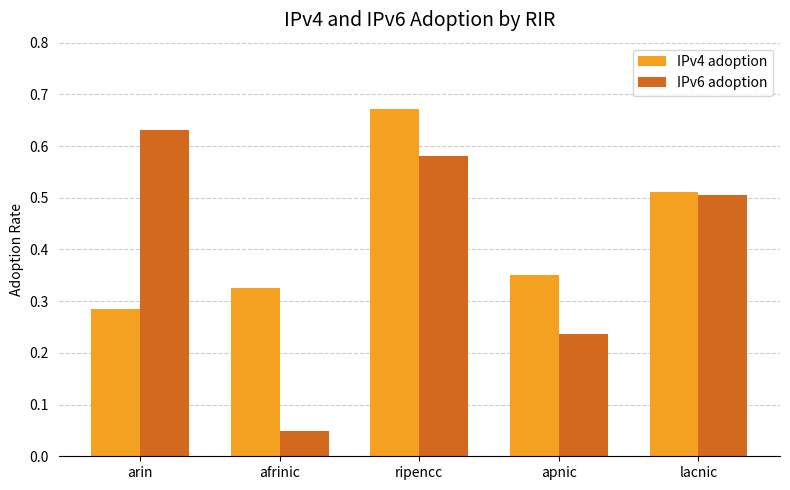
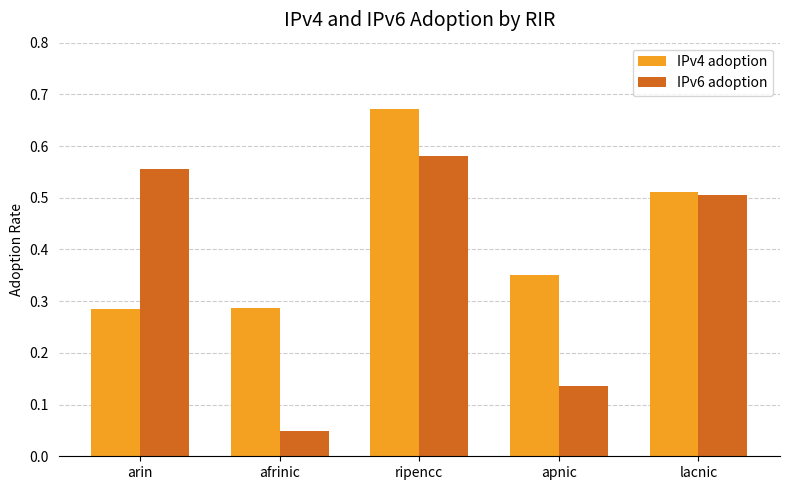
IPv6 adoption, arin: 0.63 -> 0.56
IPv4 adoption, afrinic: 0.32 -> 0.29
IPv6 adoption, apnic: 0.24 -> 0.14
